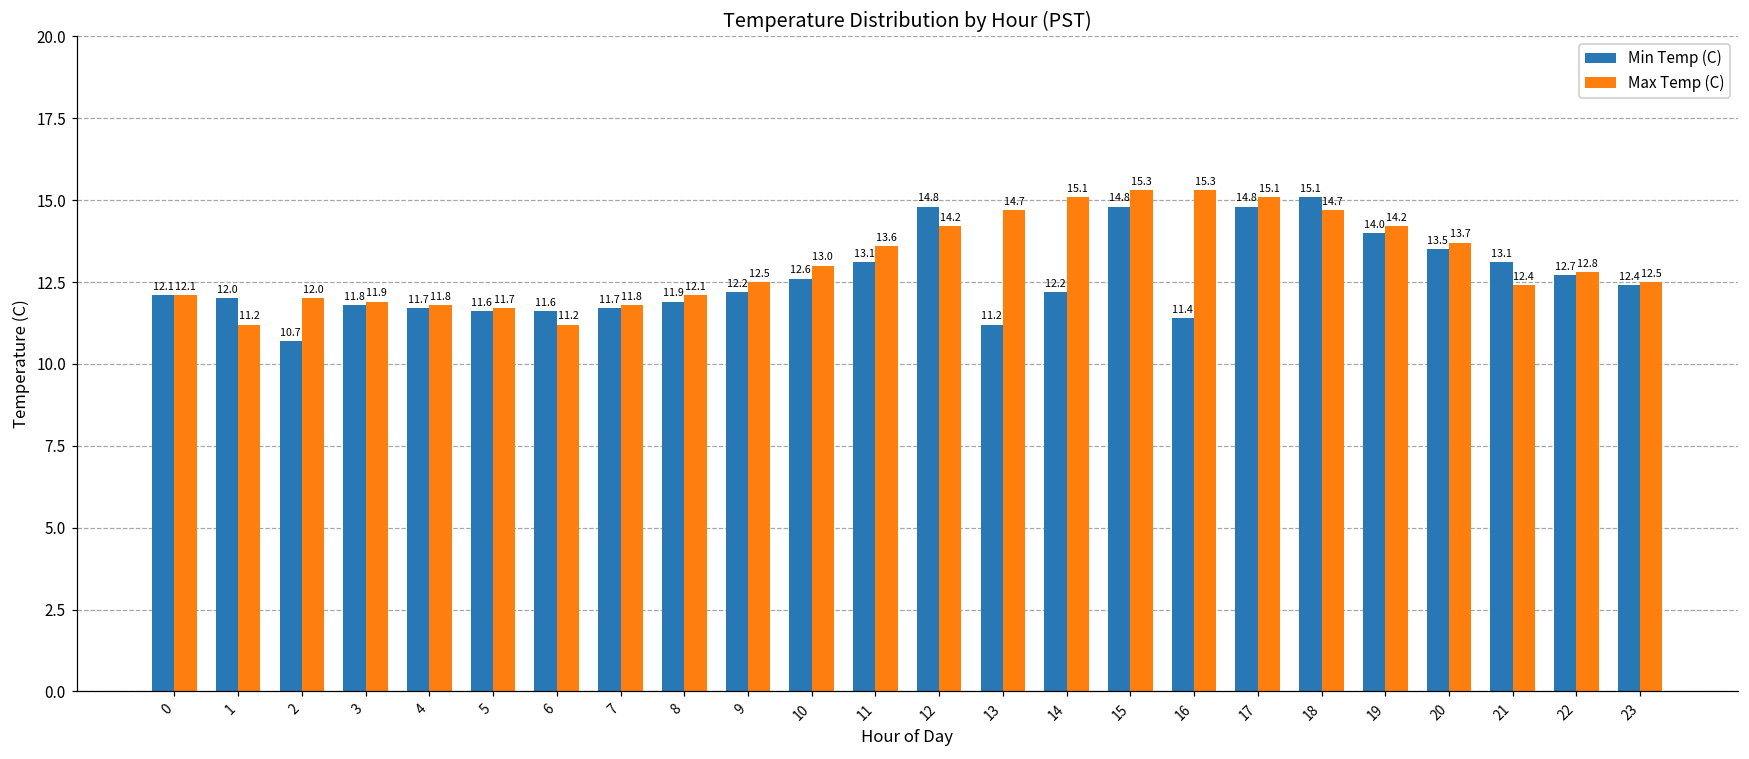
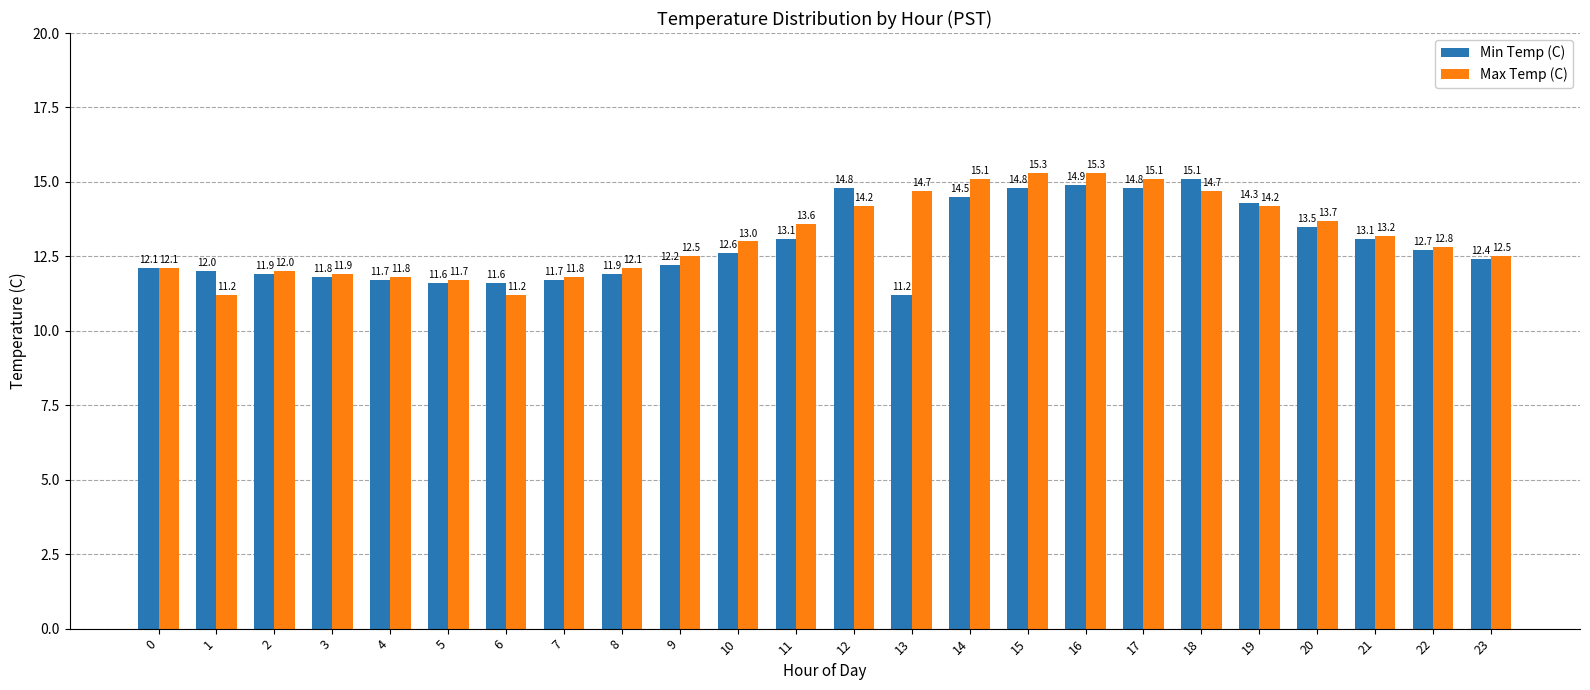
Min Temp (C), 2: 10.7 -> 11.9
Min Temp (C), 14: 12.2 -> 14.5
Min Temp (C), 16: 11.4 -> 14.9
Min Temp (C), 19: 14.0 -> 14.3
Max Temp (C), 21: 12.4 -> 13.2
